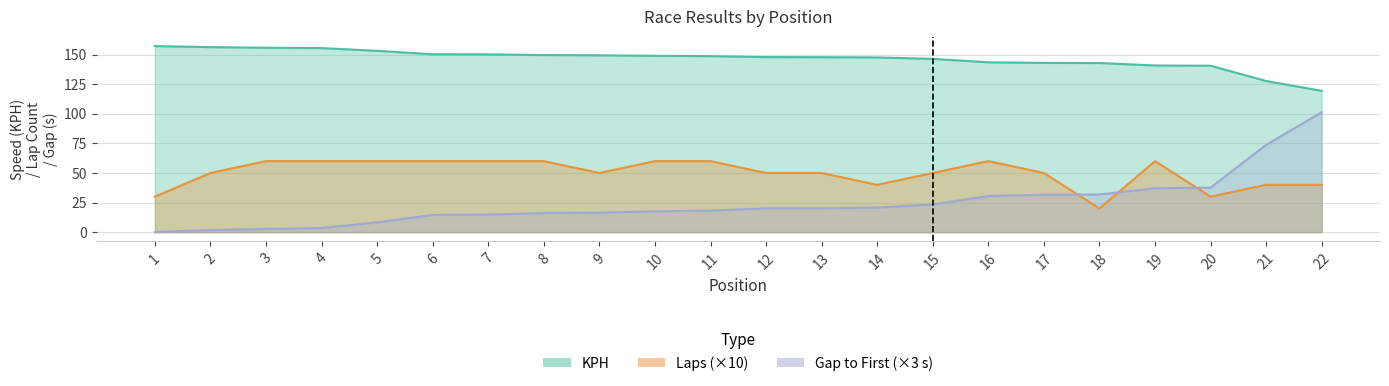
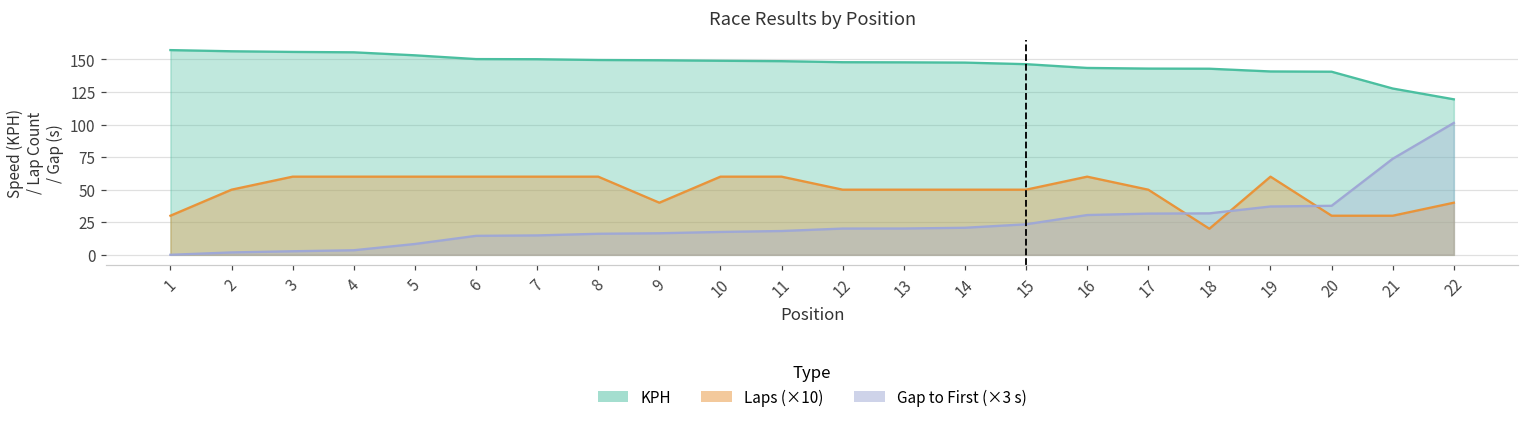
Laps (×10), 9: 50 -> 40
Laps (×10), 14: 40 -> 50
Laps (×10), 21: 40 -> 30
